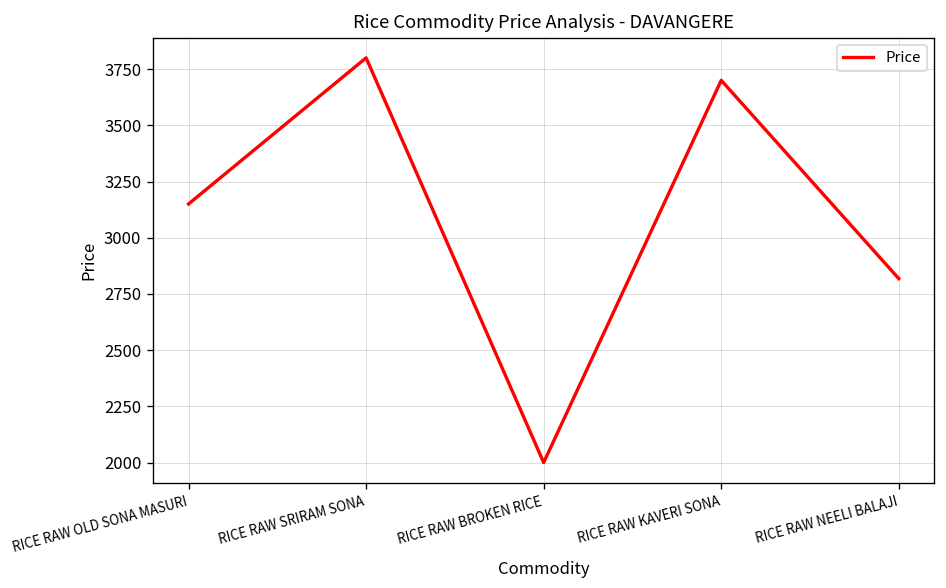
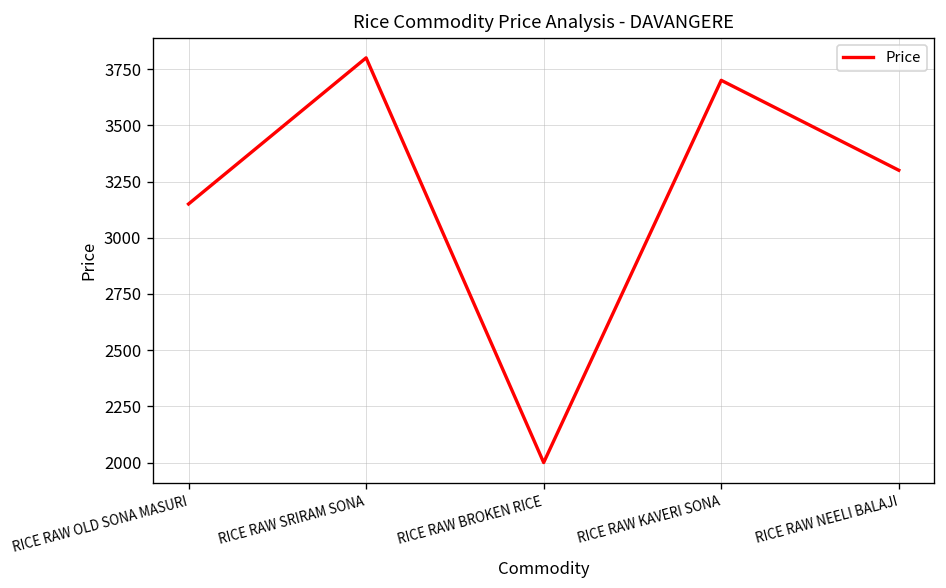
RICE RAW NEELI BALAJI: 2820 -> 3300
